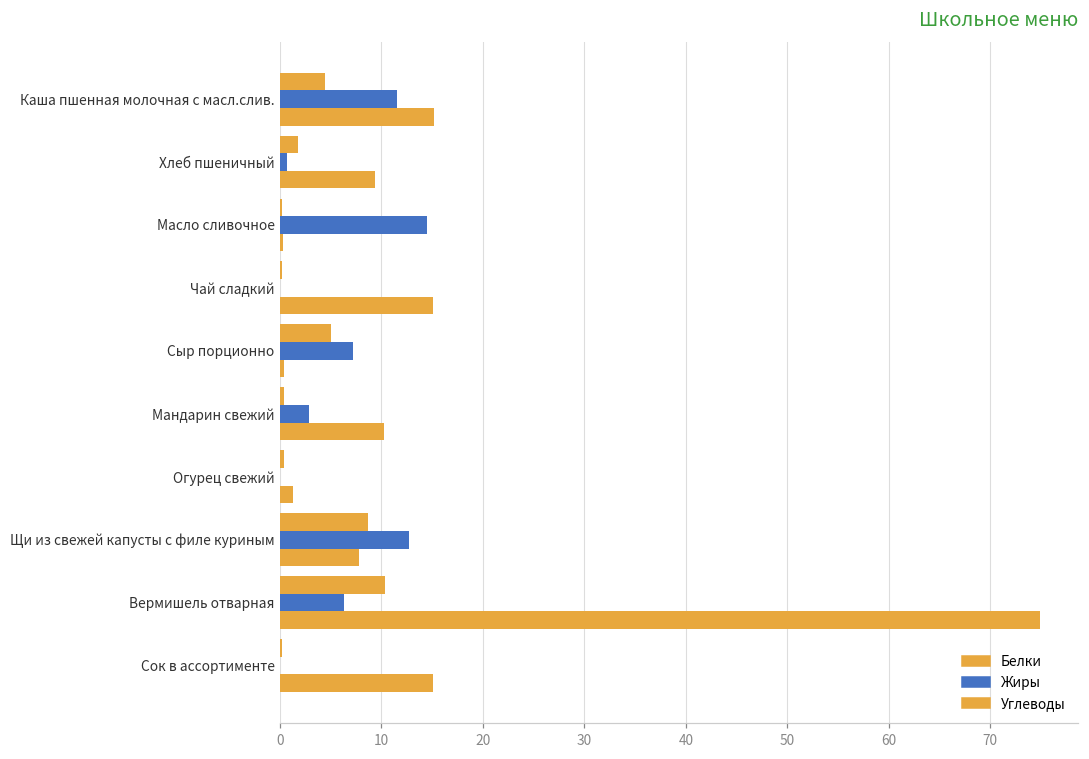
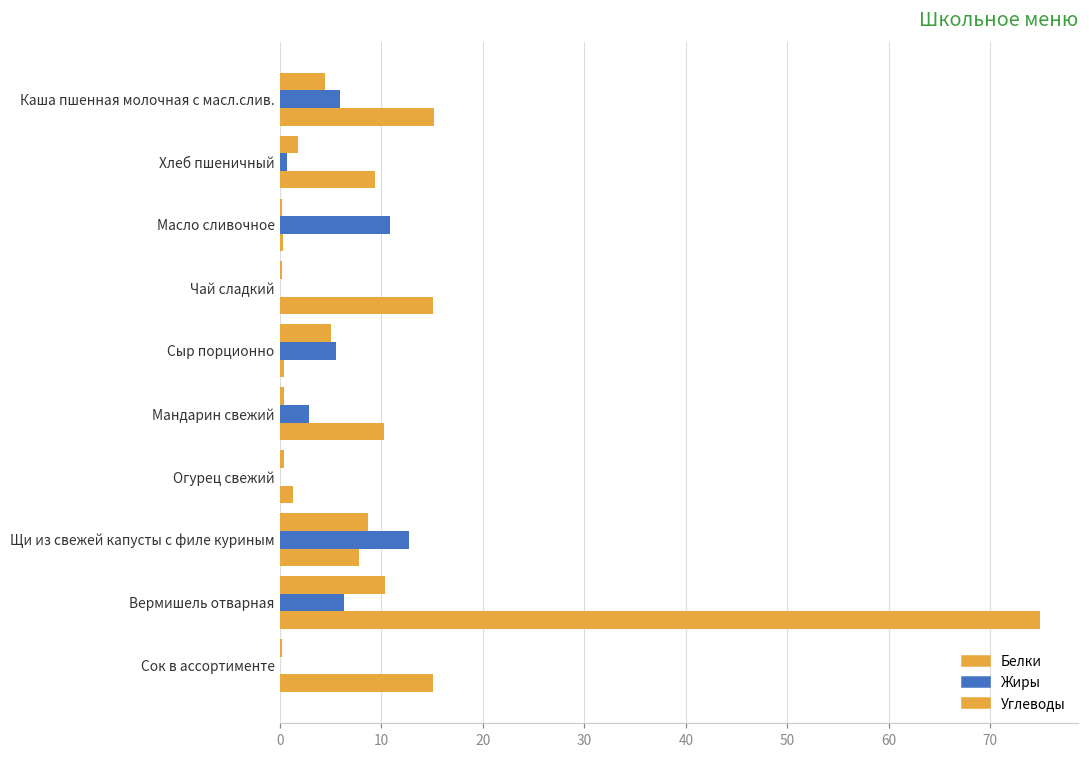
Жиры, Каша пшенная молочная с масл.слив.: 12 -> 6
Жиры, Масло сливочное: 15 -> 11
Жиры, Сыр порционно: 7 -> 5
